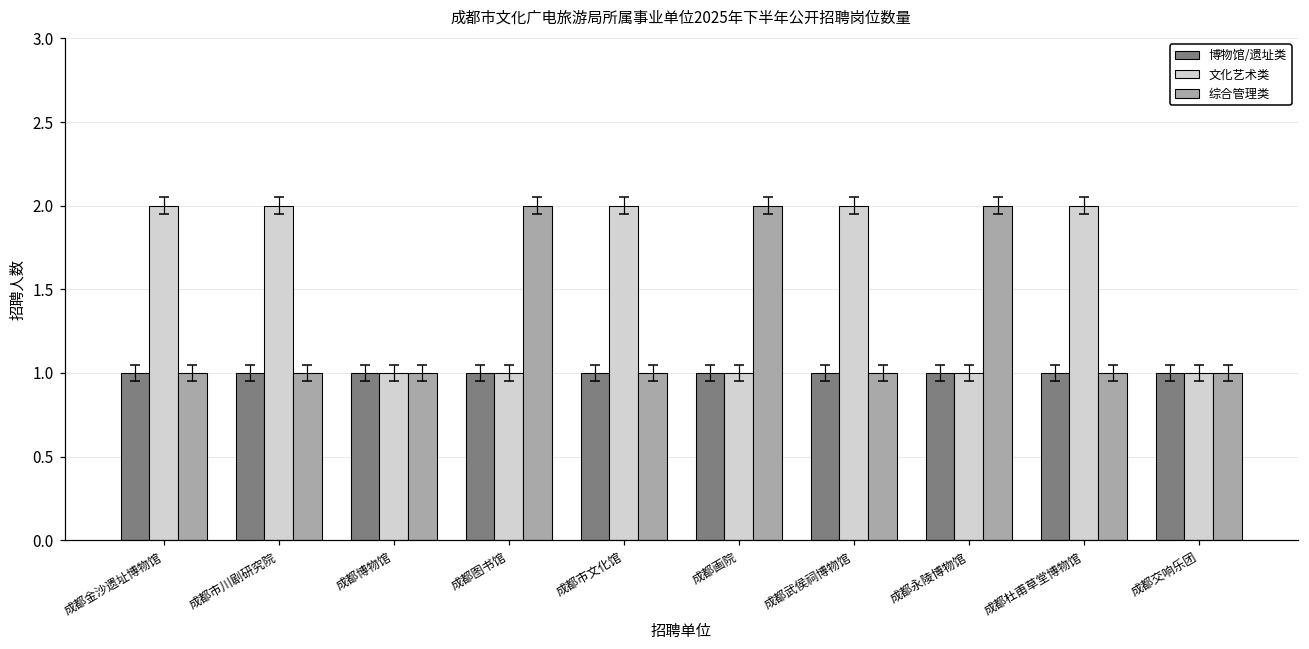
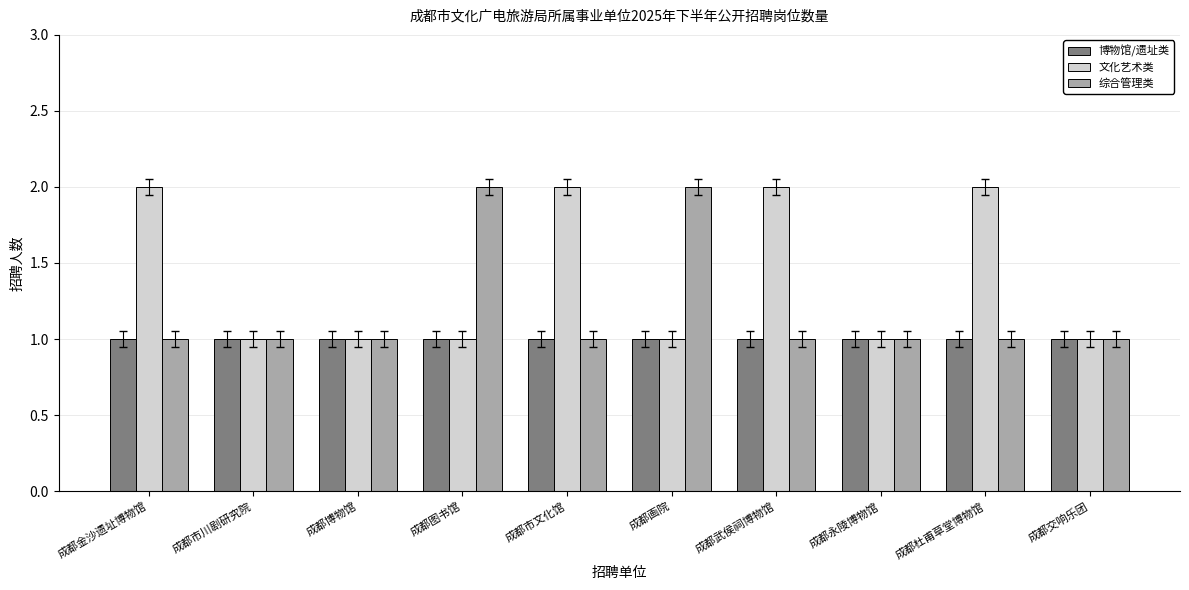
文化艺术类, 成都市川剧研究院: 2 -> 1
综合管理类, 成都永陵博物馆: 2 -> 1
